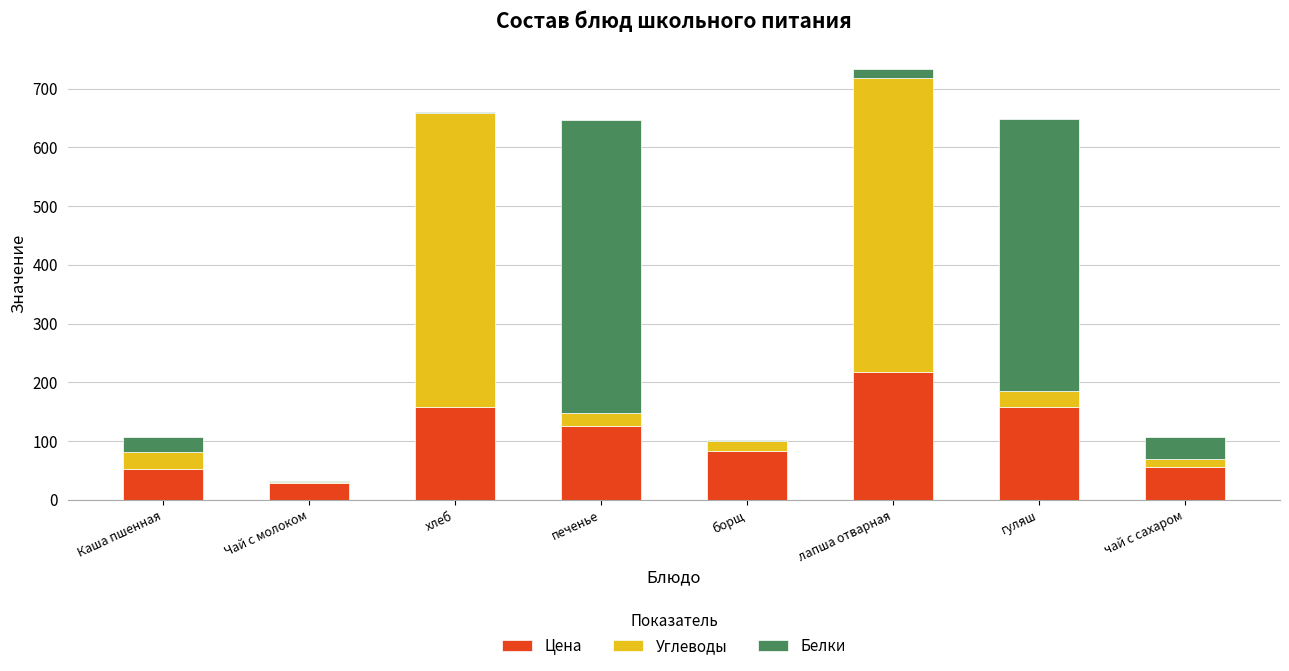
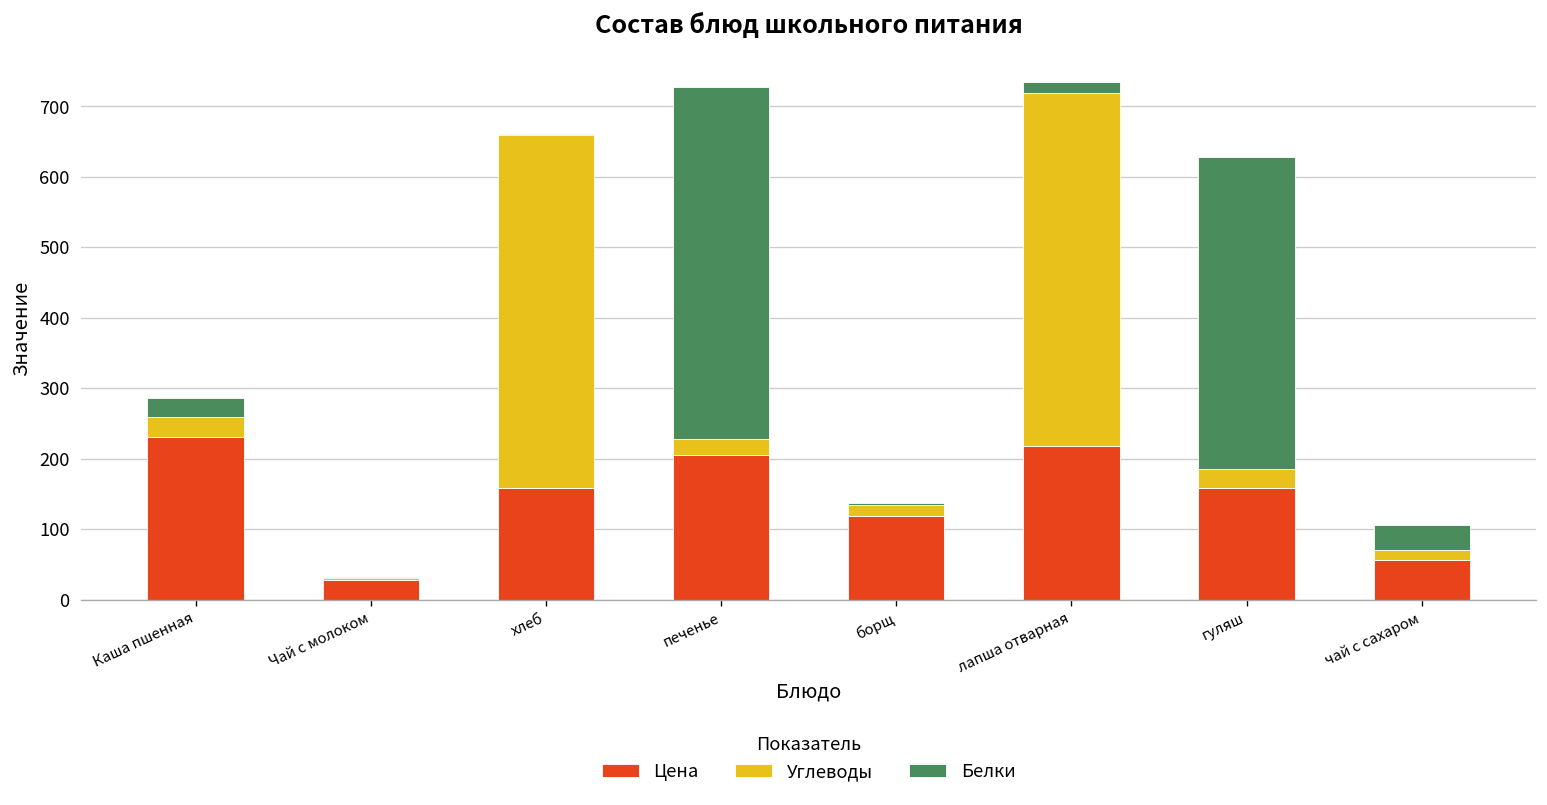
Цена, Каша пшенная: 50 -> 230
Цена, печенье: 130 -> 210
Цена, борщ: 80 -> 120
Белки, гуляш: 460 -> 440
